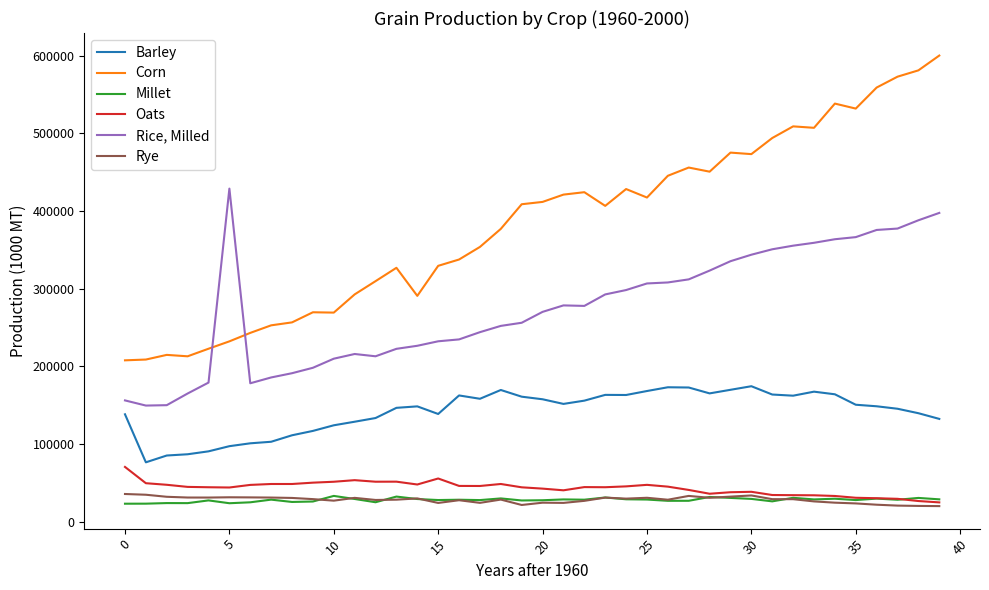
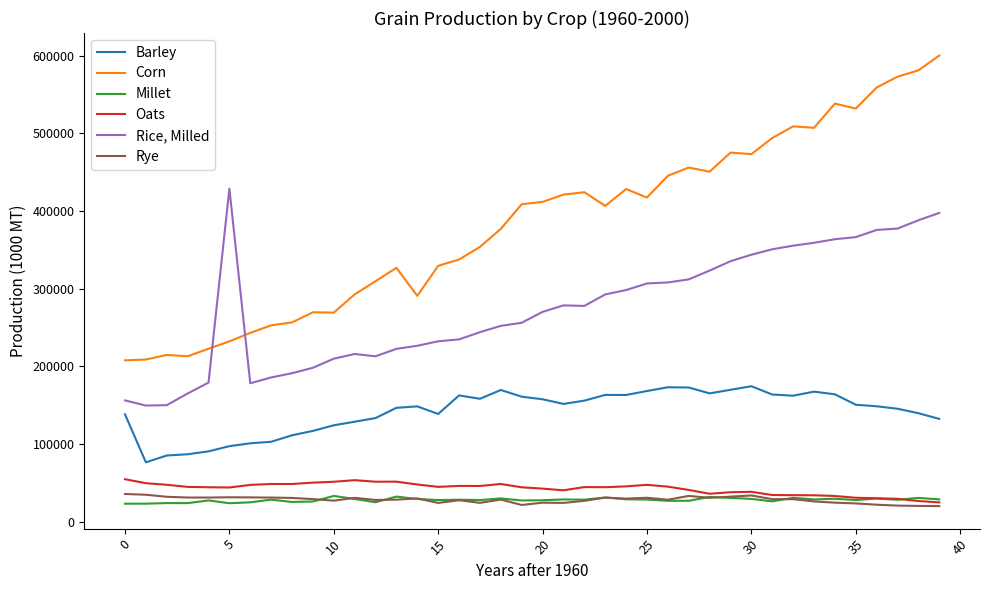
Oats, 0: 70000 -> 50000
Oats, 15: 60000 -> 40000
